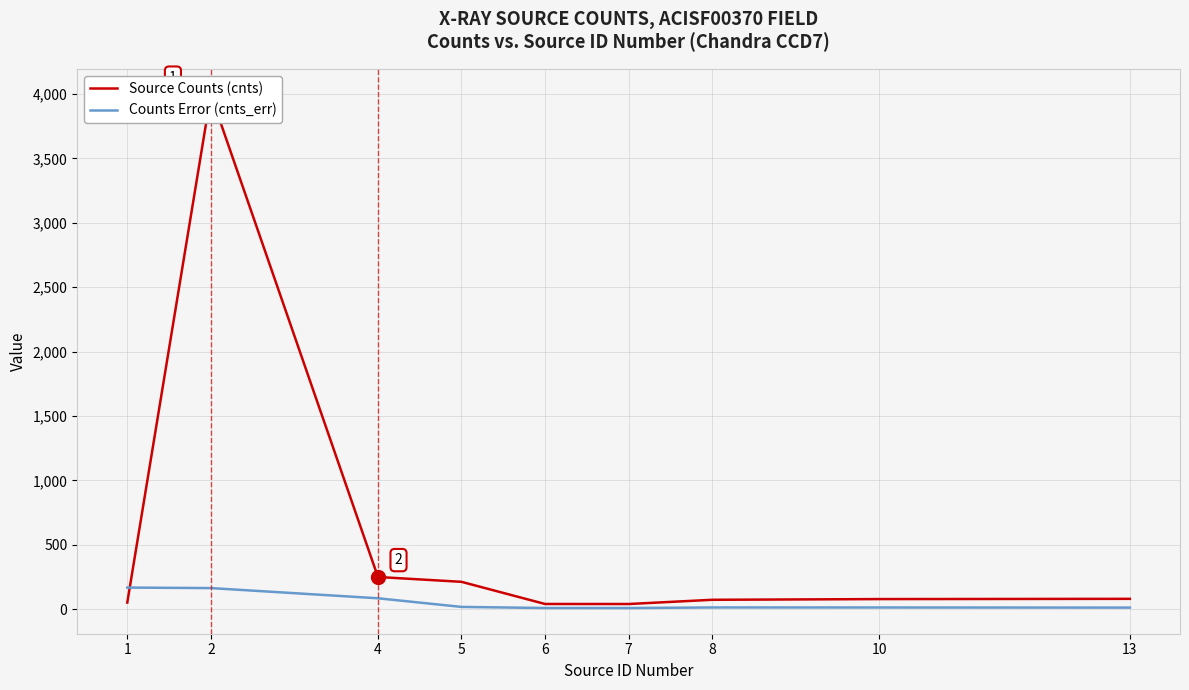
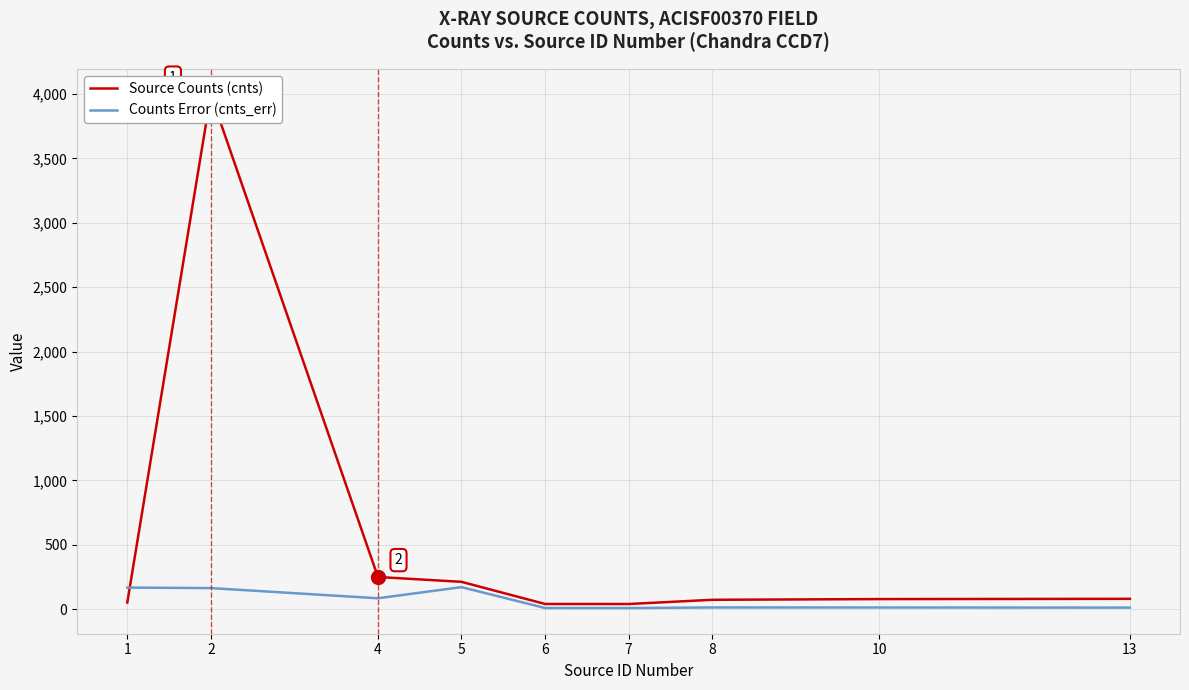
Counts Error (cnts_err), 5: 20 -> 170
